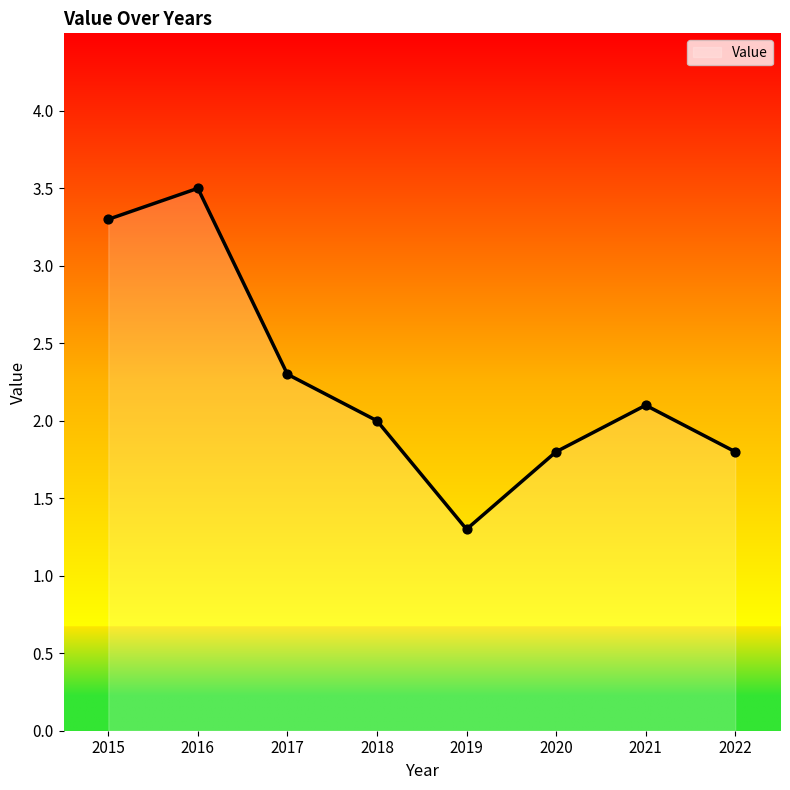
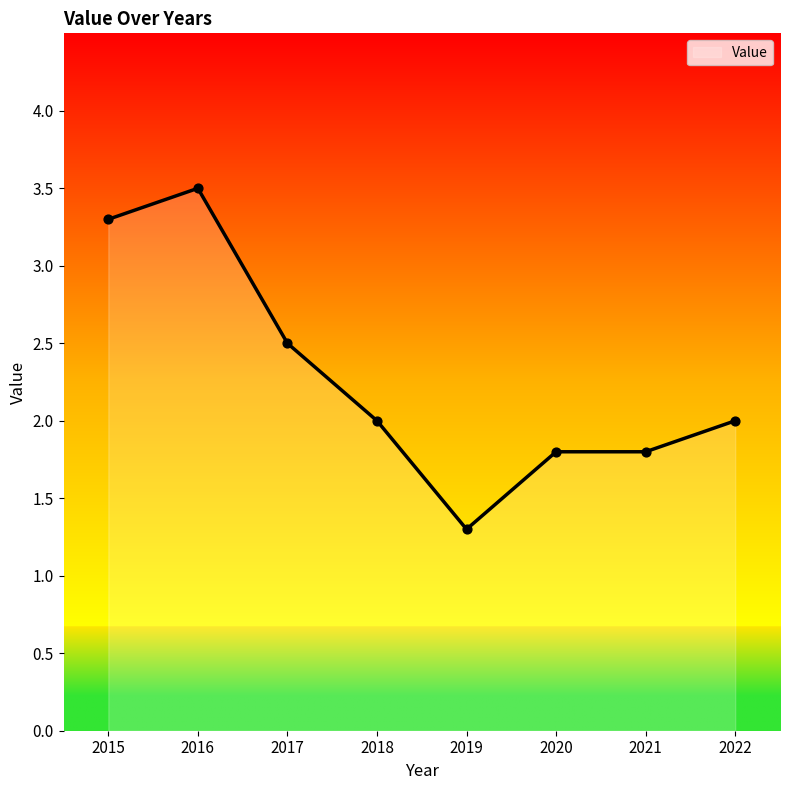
2017: 2.3 -> 2.5
2021: 2.1 -> 1.8
2022: 1.8 -> 2.0
